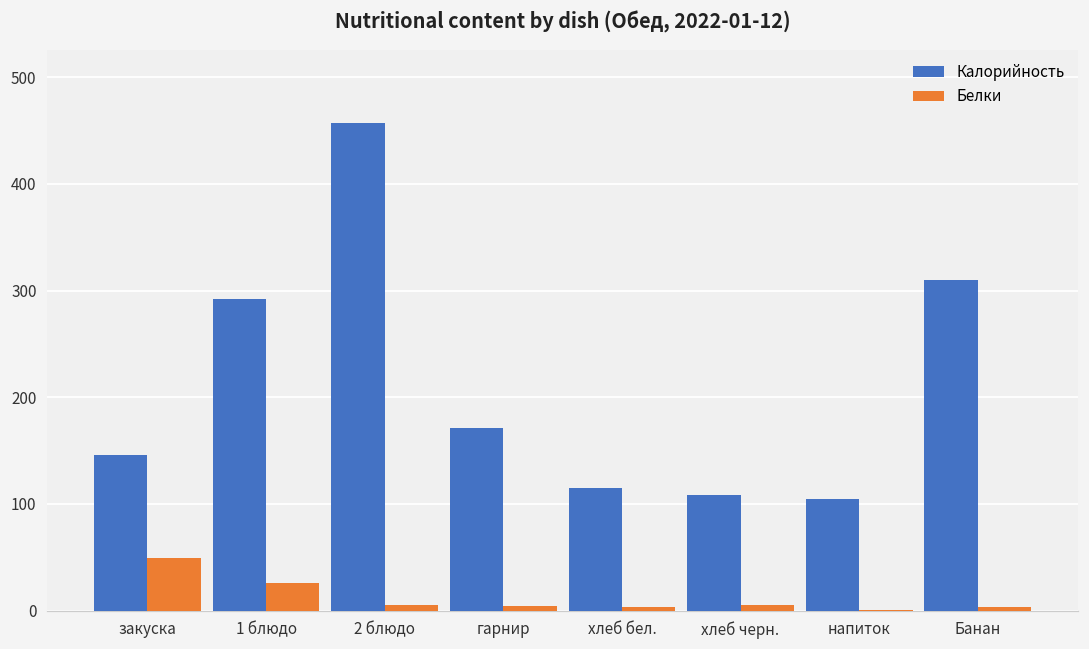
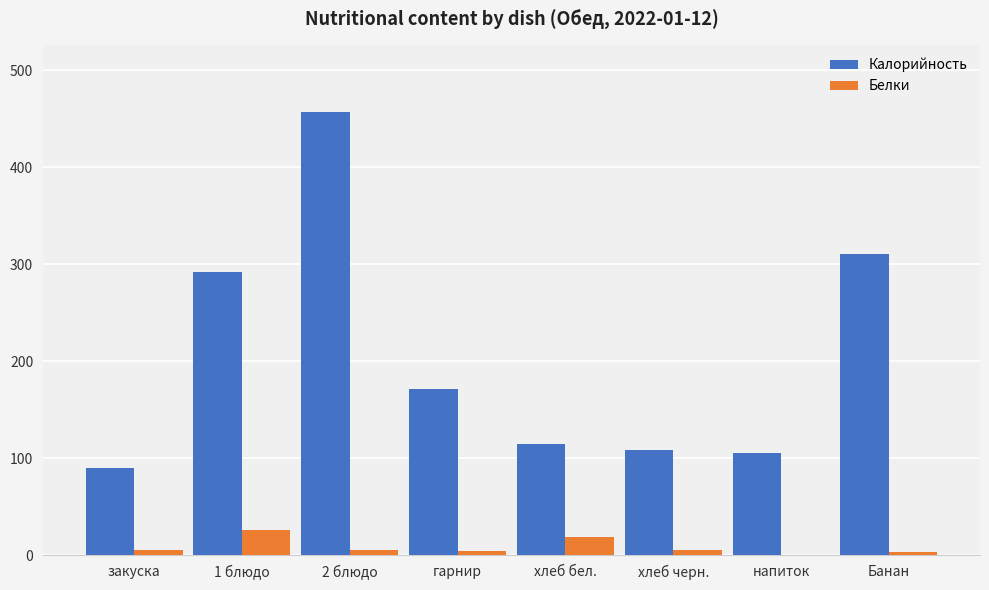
Калорийность, закуска: 150 -> 90
Белки, закуска: 50 -> 0
Белки, хлеб бел.: 0 -> 20
